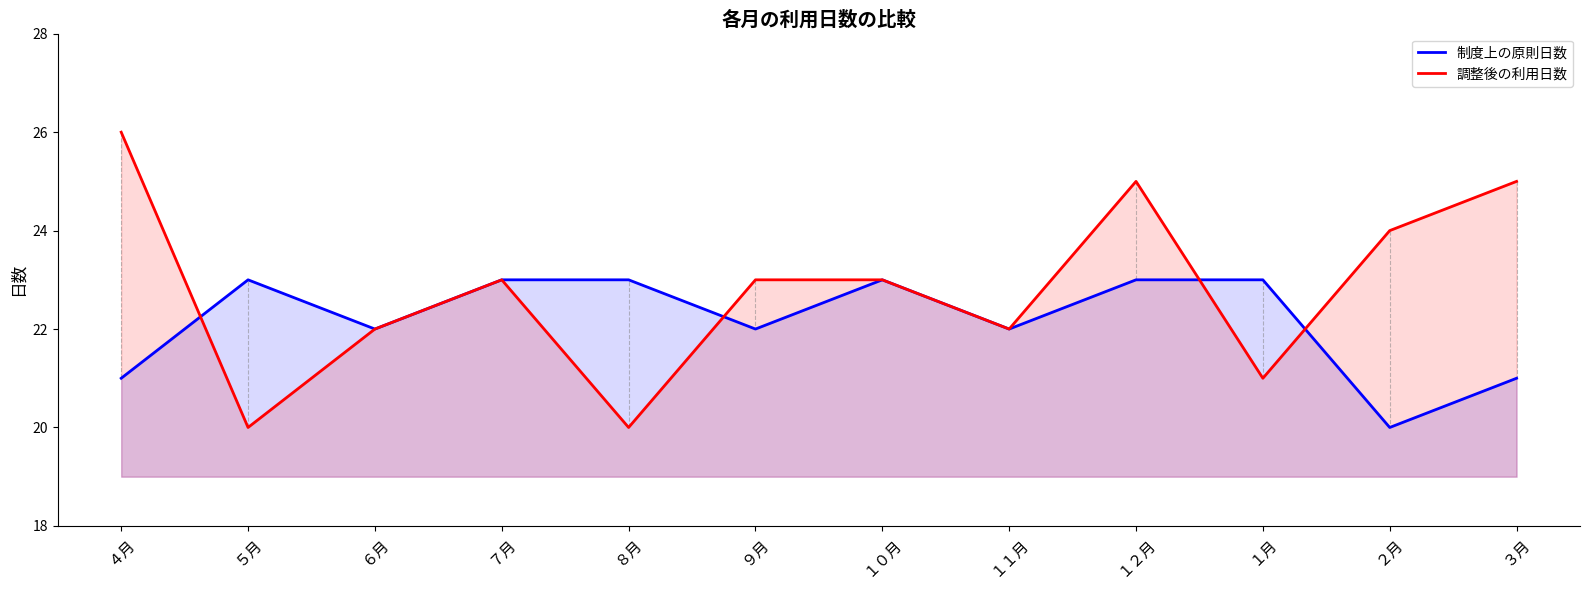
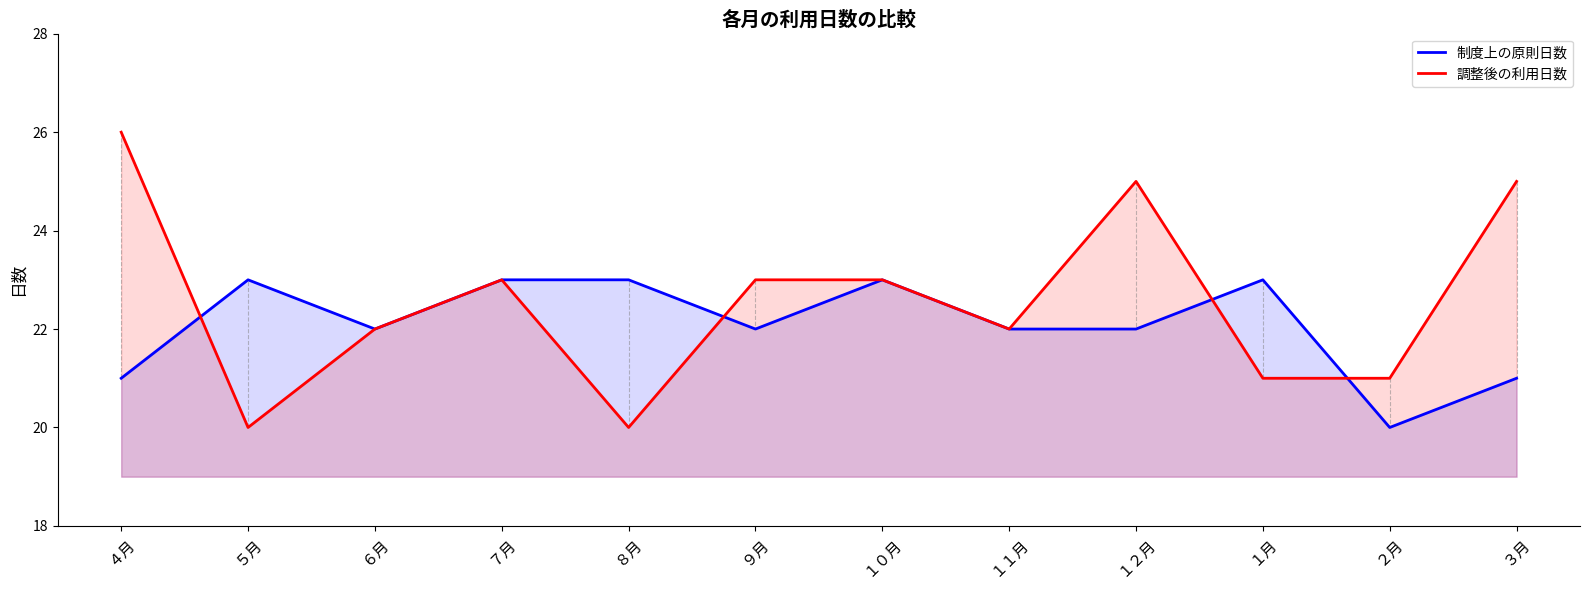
制度上の原則日数, １２月: 23 -> 22
調整後の利用日数, ２月: 24 -> 21
